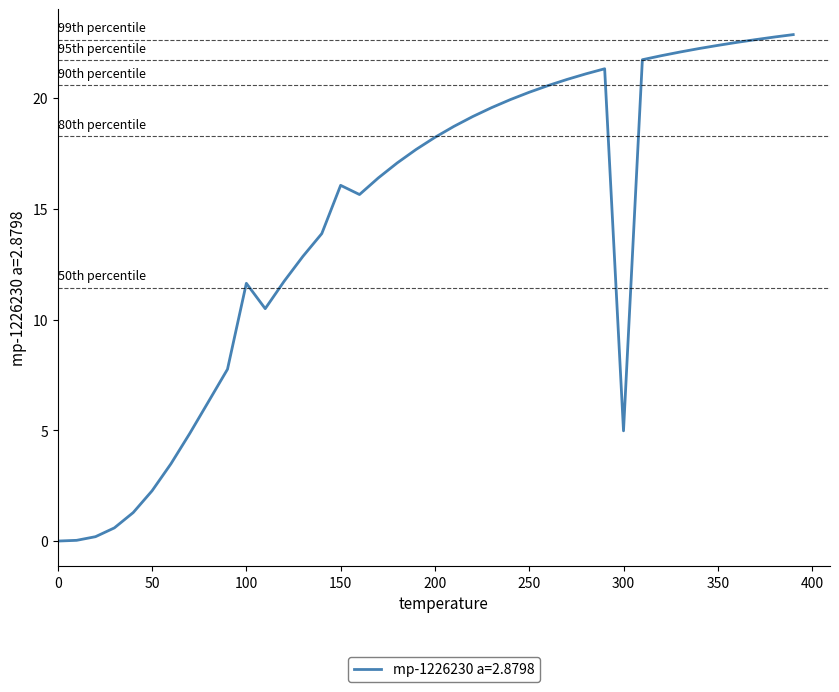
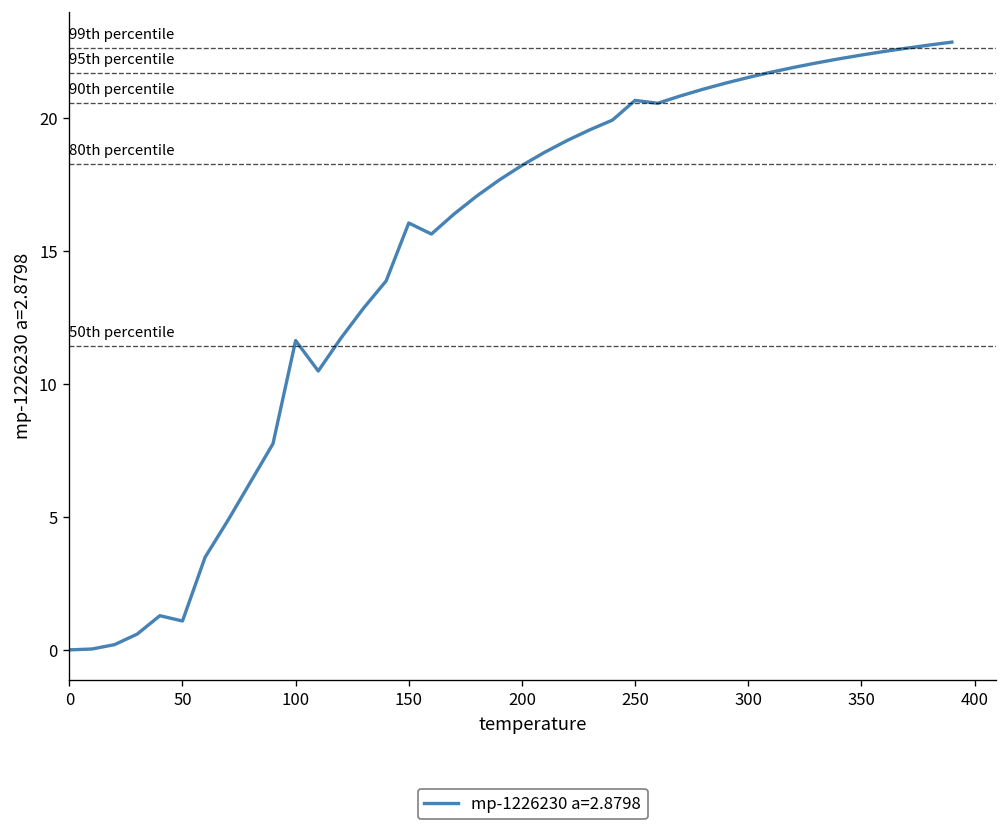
50: 2.3 -> 1.1
250: 20.3 -> 20.7
300: 5.0 -> 21.5
